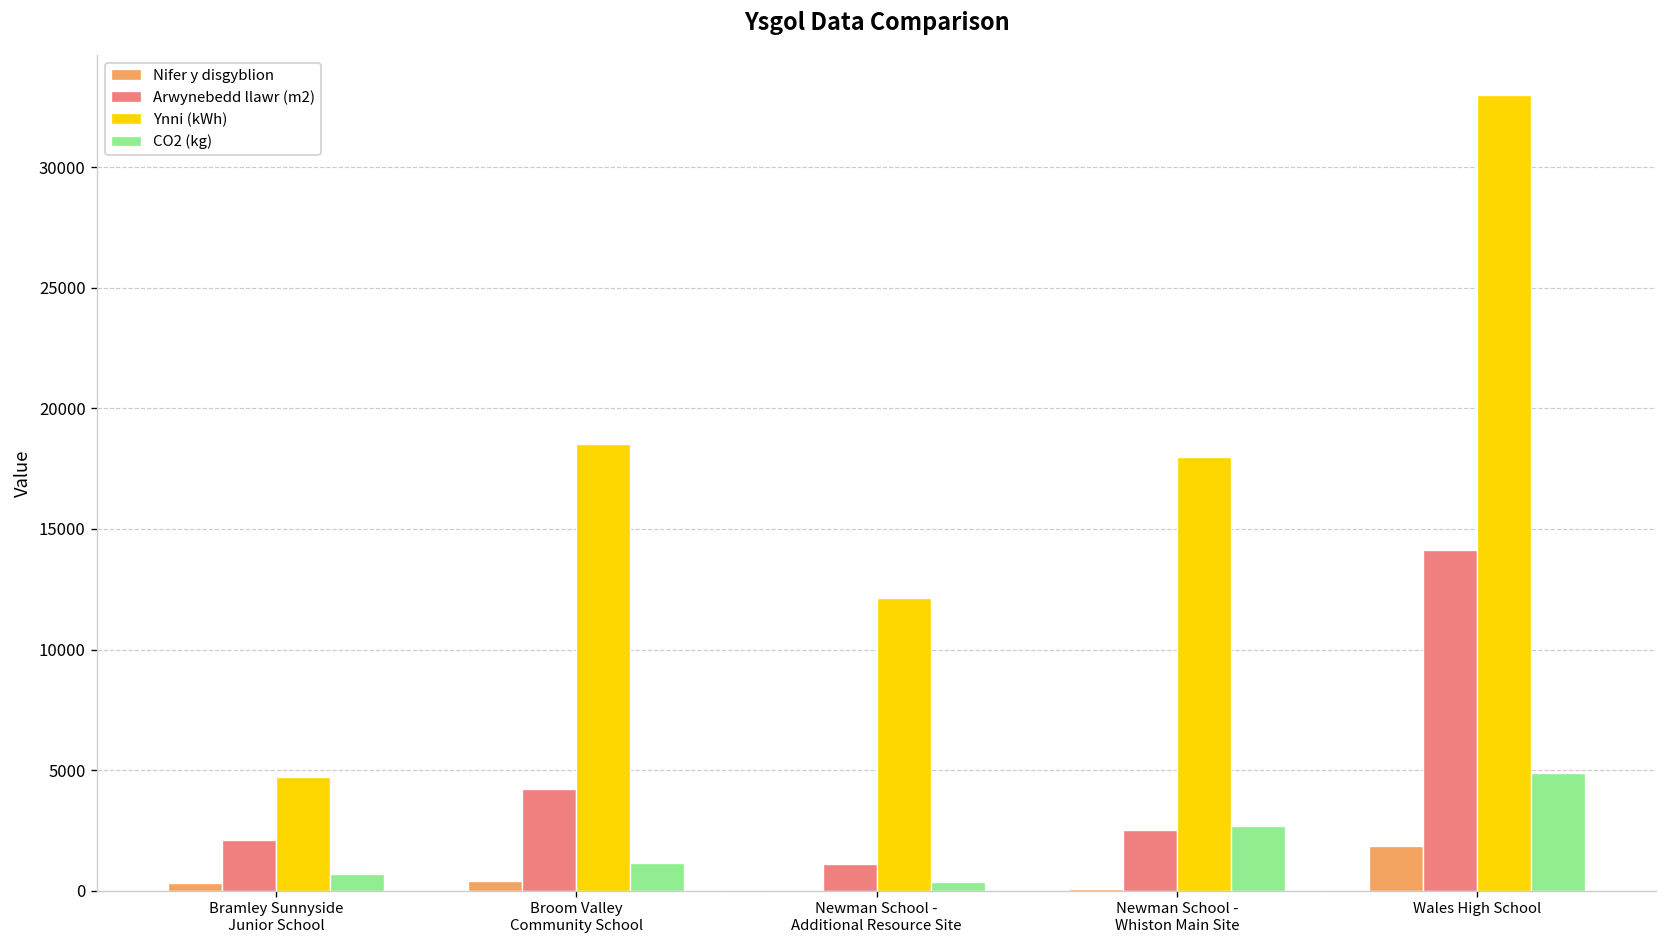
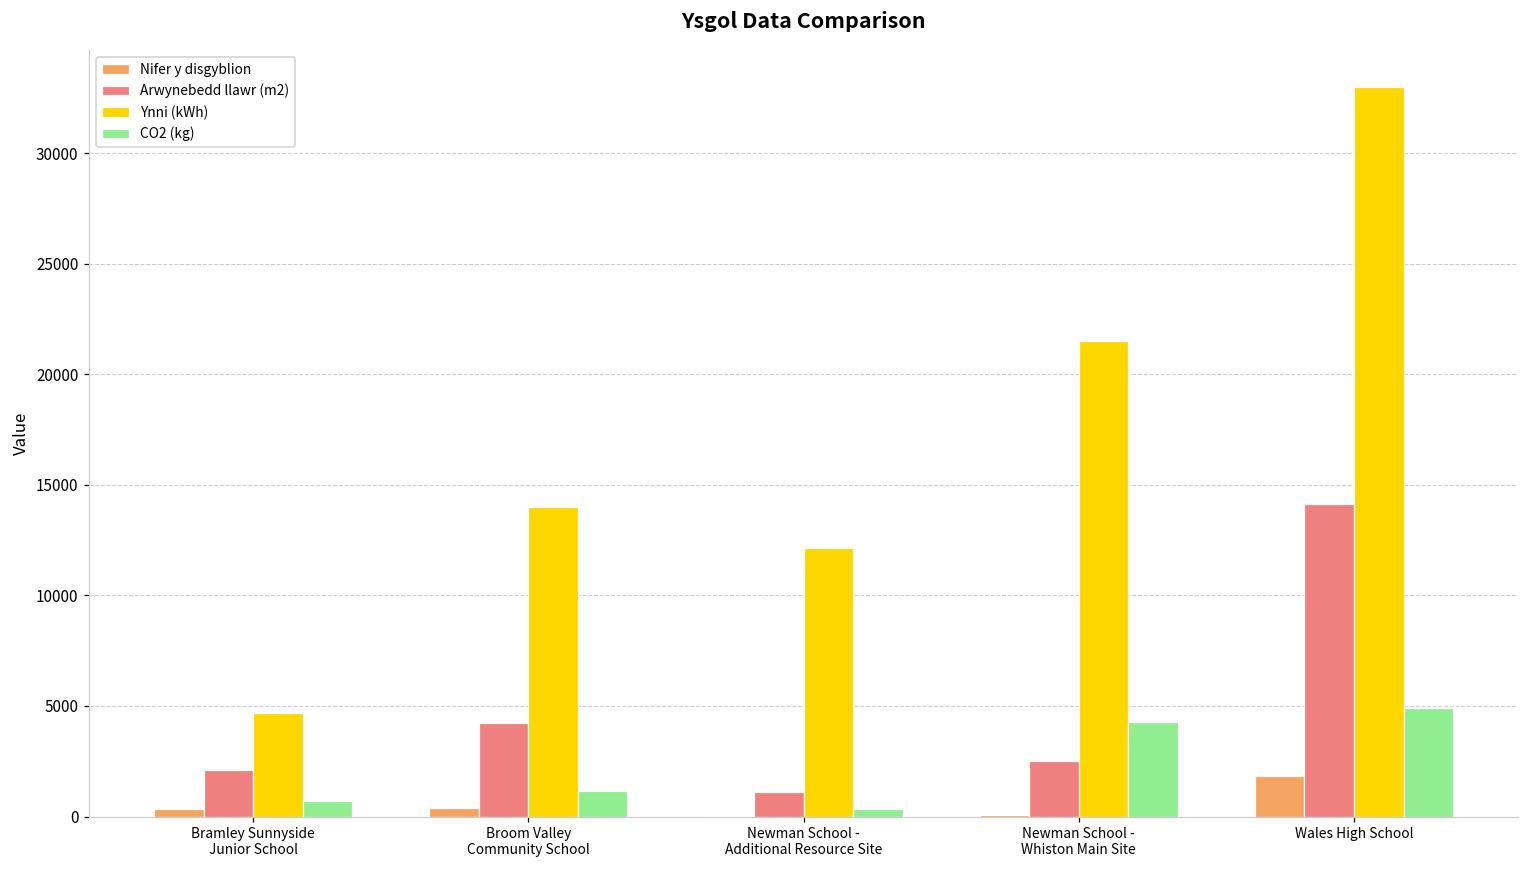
Ynni (kWh), Broom Valley Community School: 18500 -> 14000
Ynni (kWh), Newman School - Whiston Main Site: 18000 -> 21500
CO2 (kg), Newman School - Whiston Main Site: 2700 -> 4300
